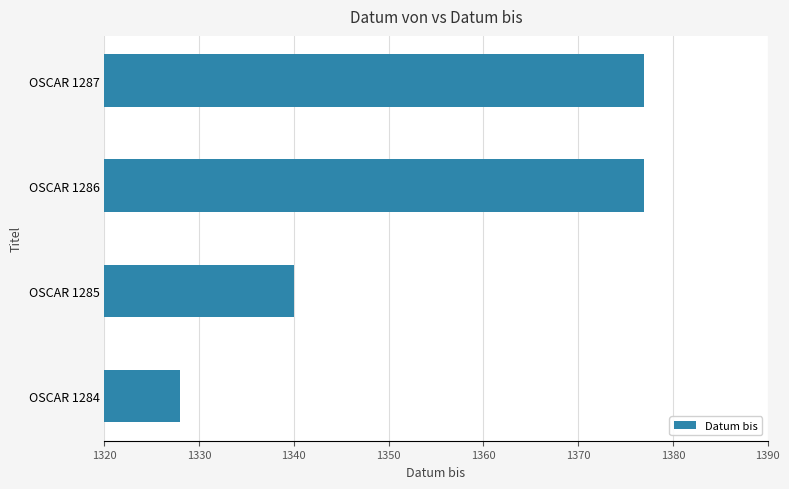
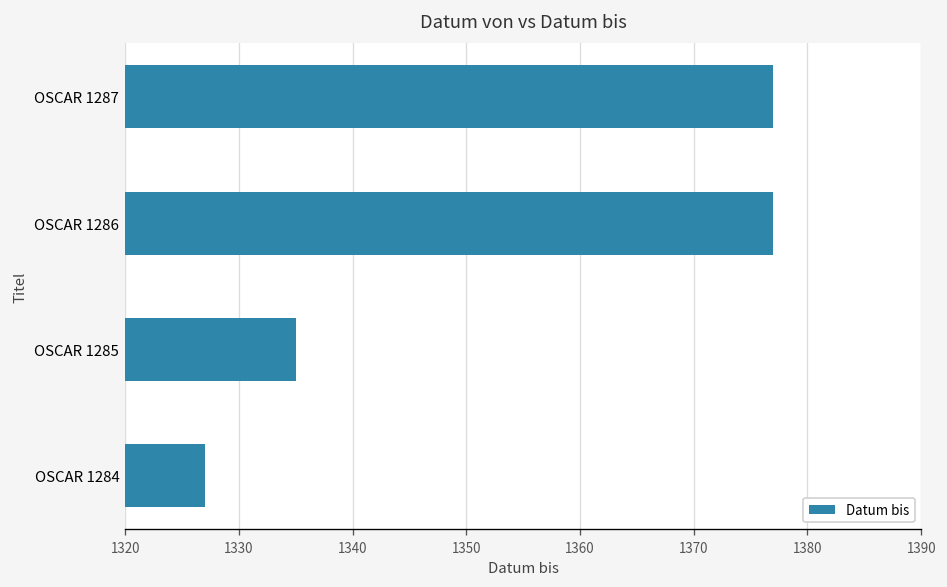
OSCAR 1285: 1340 -> 1335
OSCAR 1284: 1328 -> 1327
